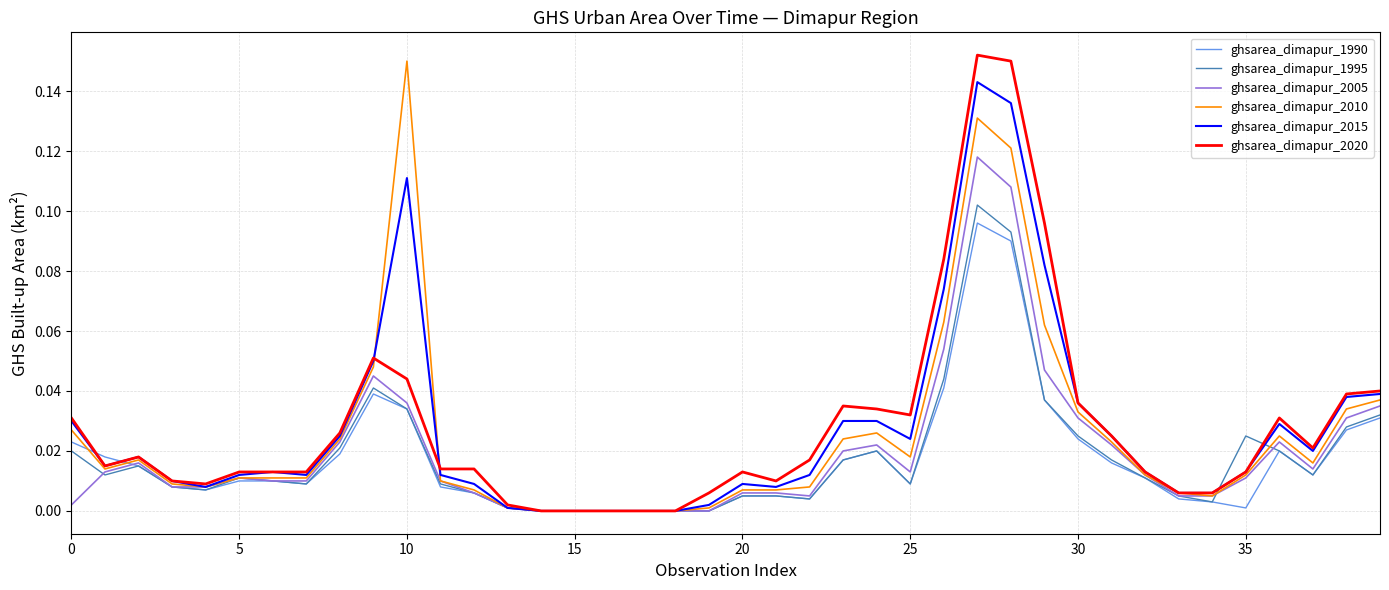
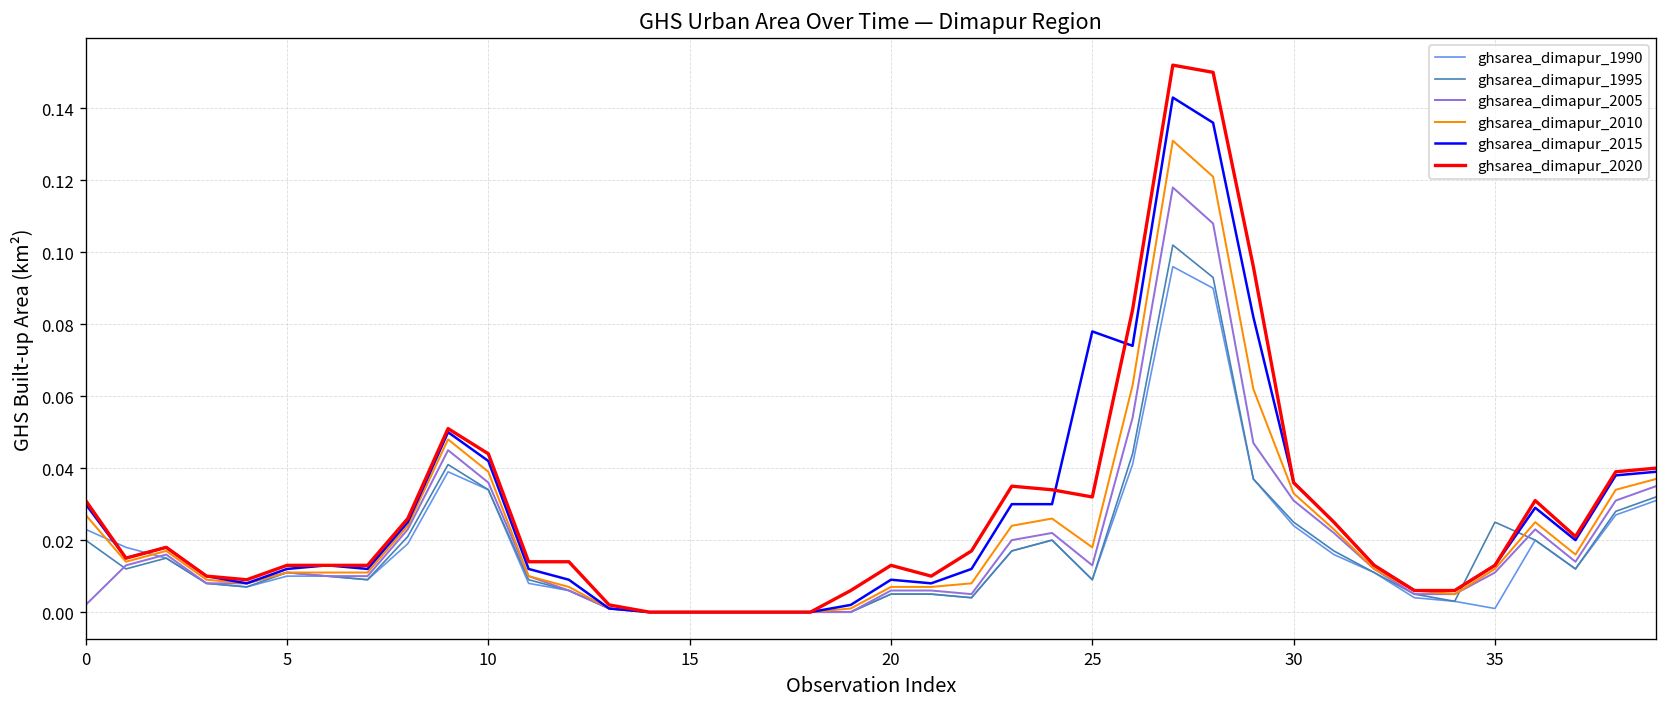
ghsarea_dimapur_2010, 10: 0.150 -> 0.039
ghsarea_dimapur_2015, 10: 0.111 -> 0.042
ghsarea_dimapur_2015, 25: 0.024 -> 0.078
